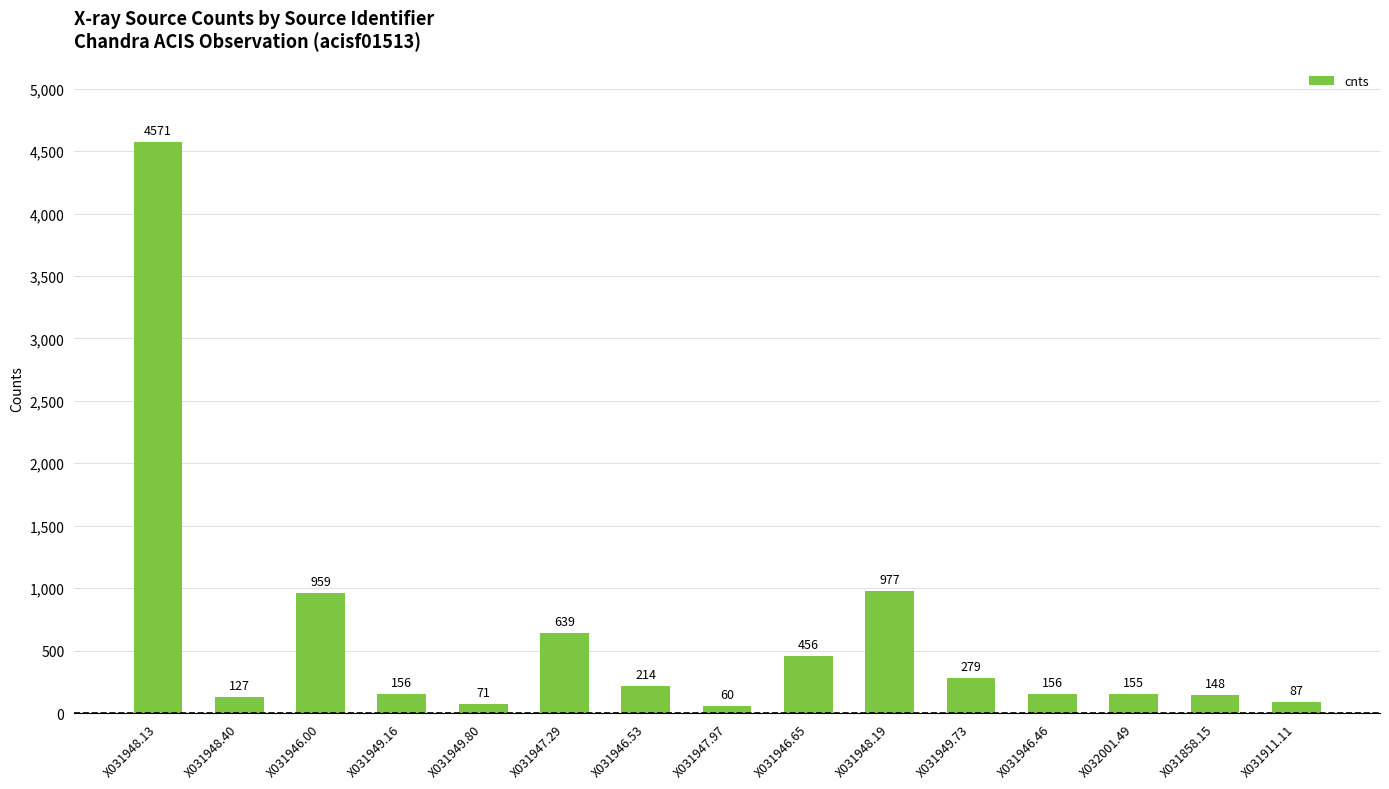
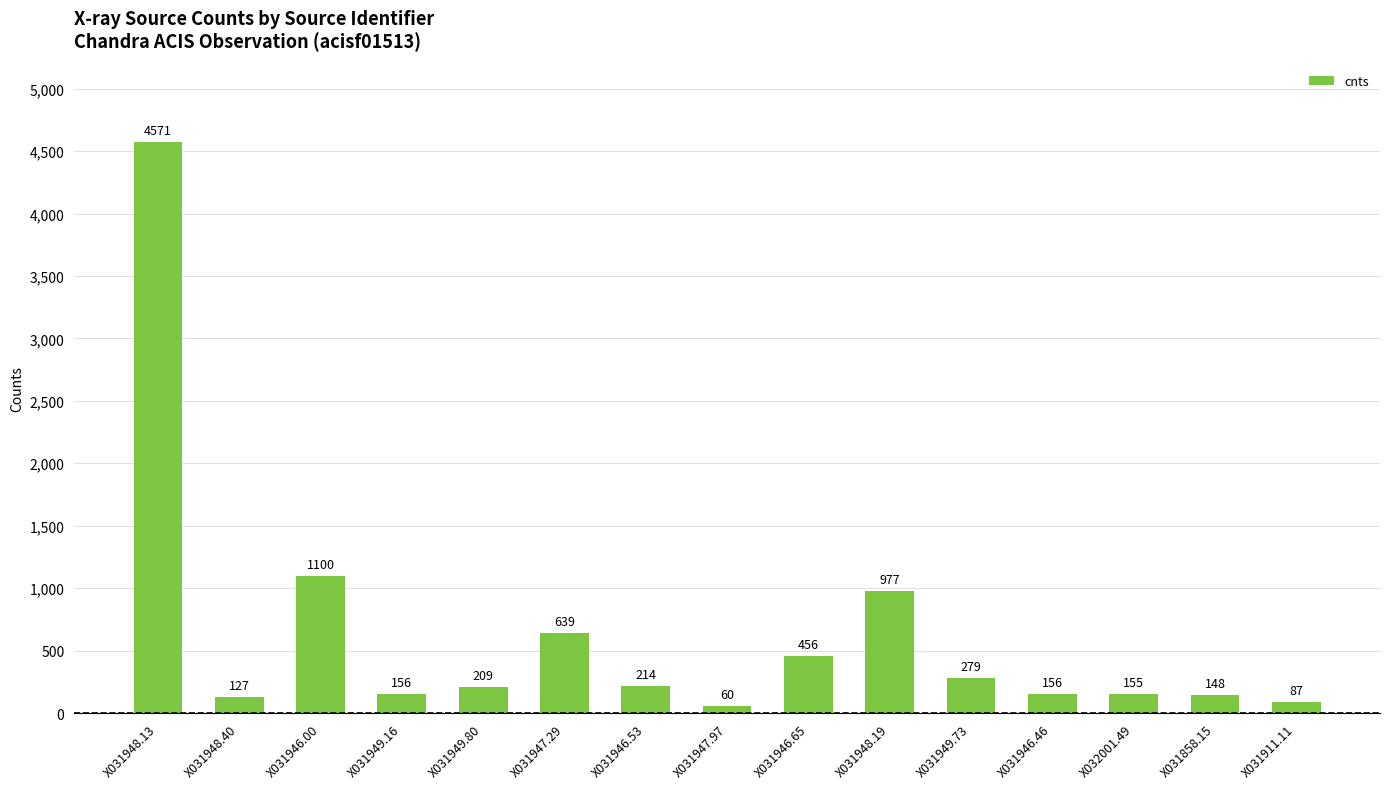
X031946.00: 959 -> 1100
X031949.80: 71 -> 209
